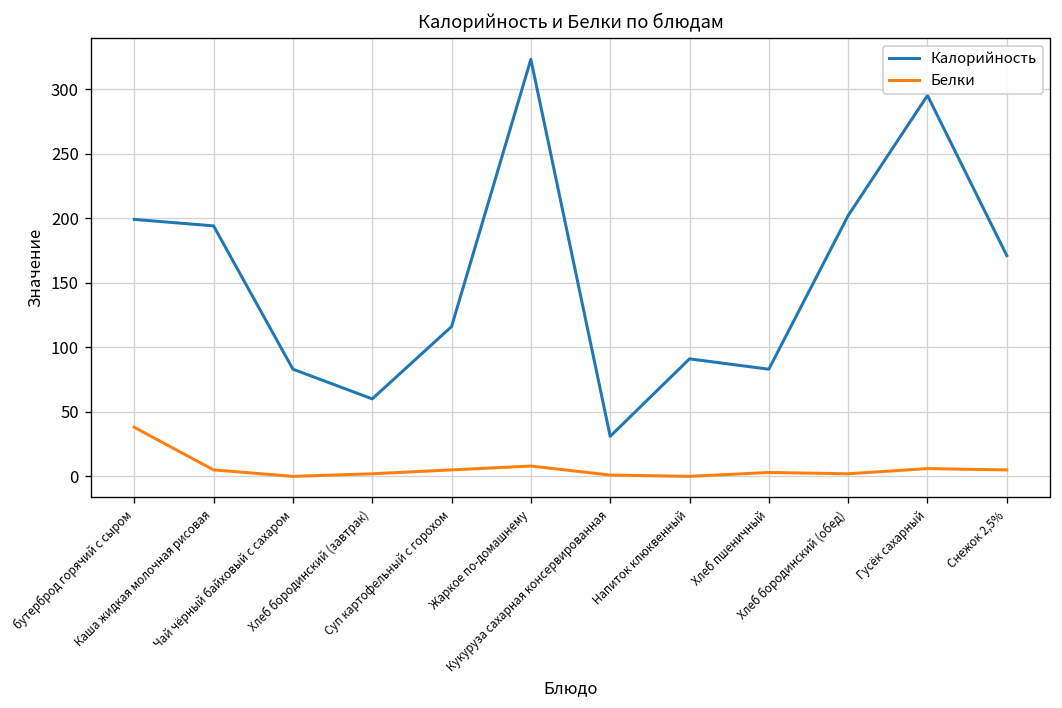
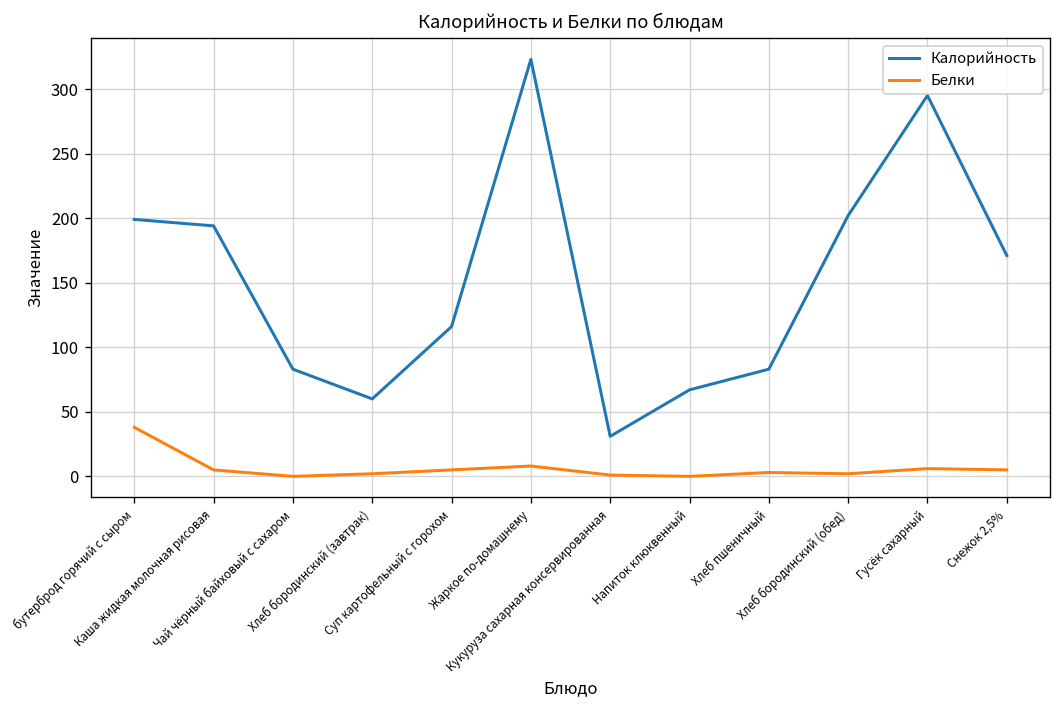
Калорийность, Напиток клюквенный: 91 -> 67
